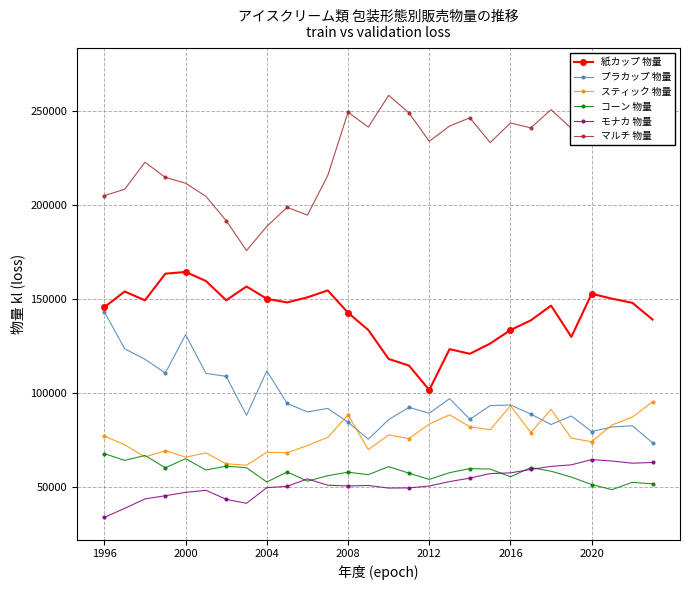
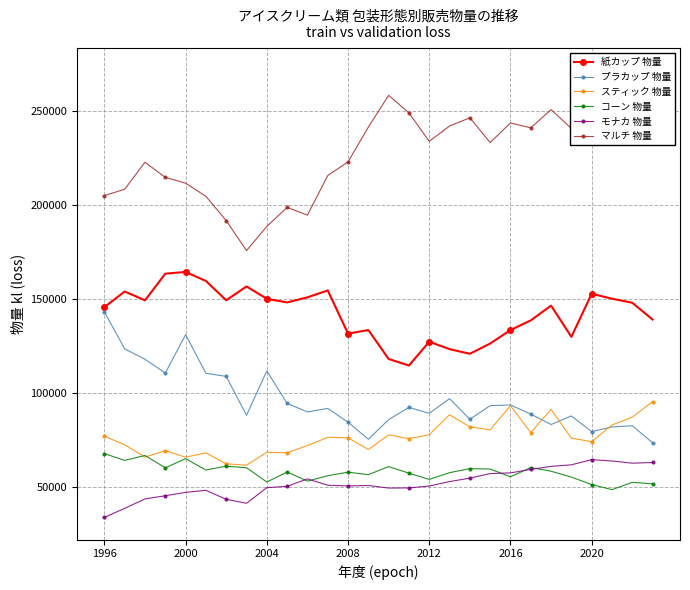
紙カップ 物量, 2008: 143000 -> 132000
スティック 物量, 2008: 88000 -> 76000
マルチ 物量, 2008: 249000 -> 223000
紙カップ 物量, 2012: 102000 -> 127000
スティック 物量, 2012: 84000 -> 78000
